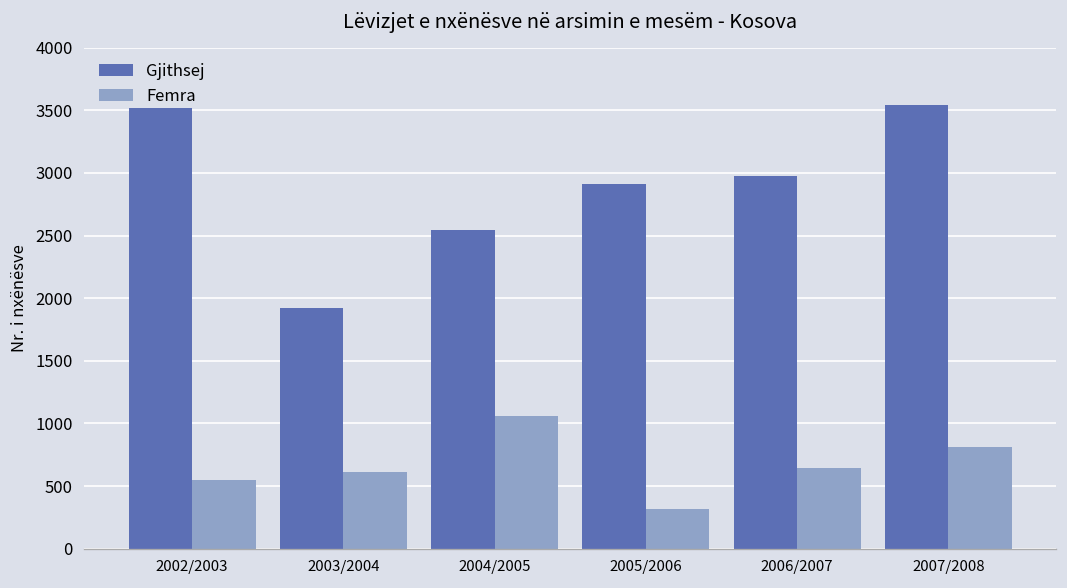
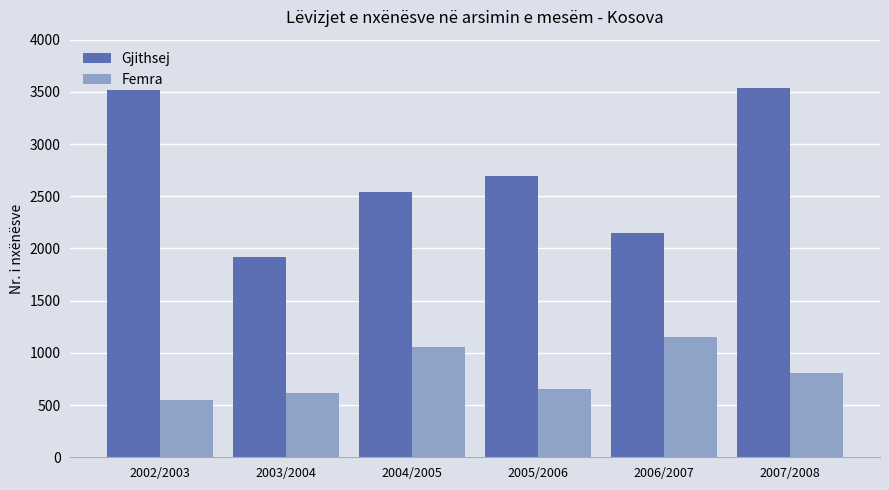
Gjithsej, 2005/2006: 2910 -> 2690
Femra, 2005/2006: 320 -> 650
Gjithsej, 2006/2007: 2980 -> 2150
Femra, 2006/2007: 640 -> 1160
